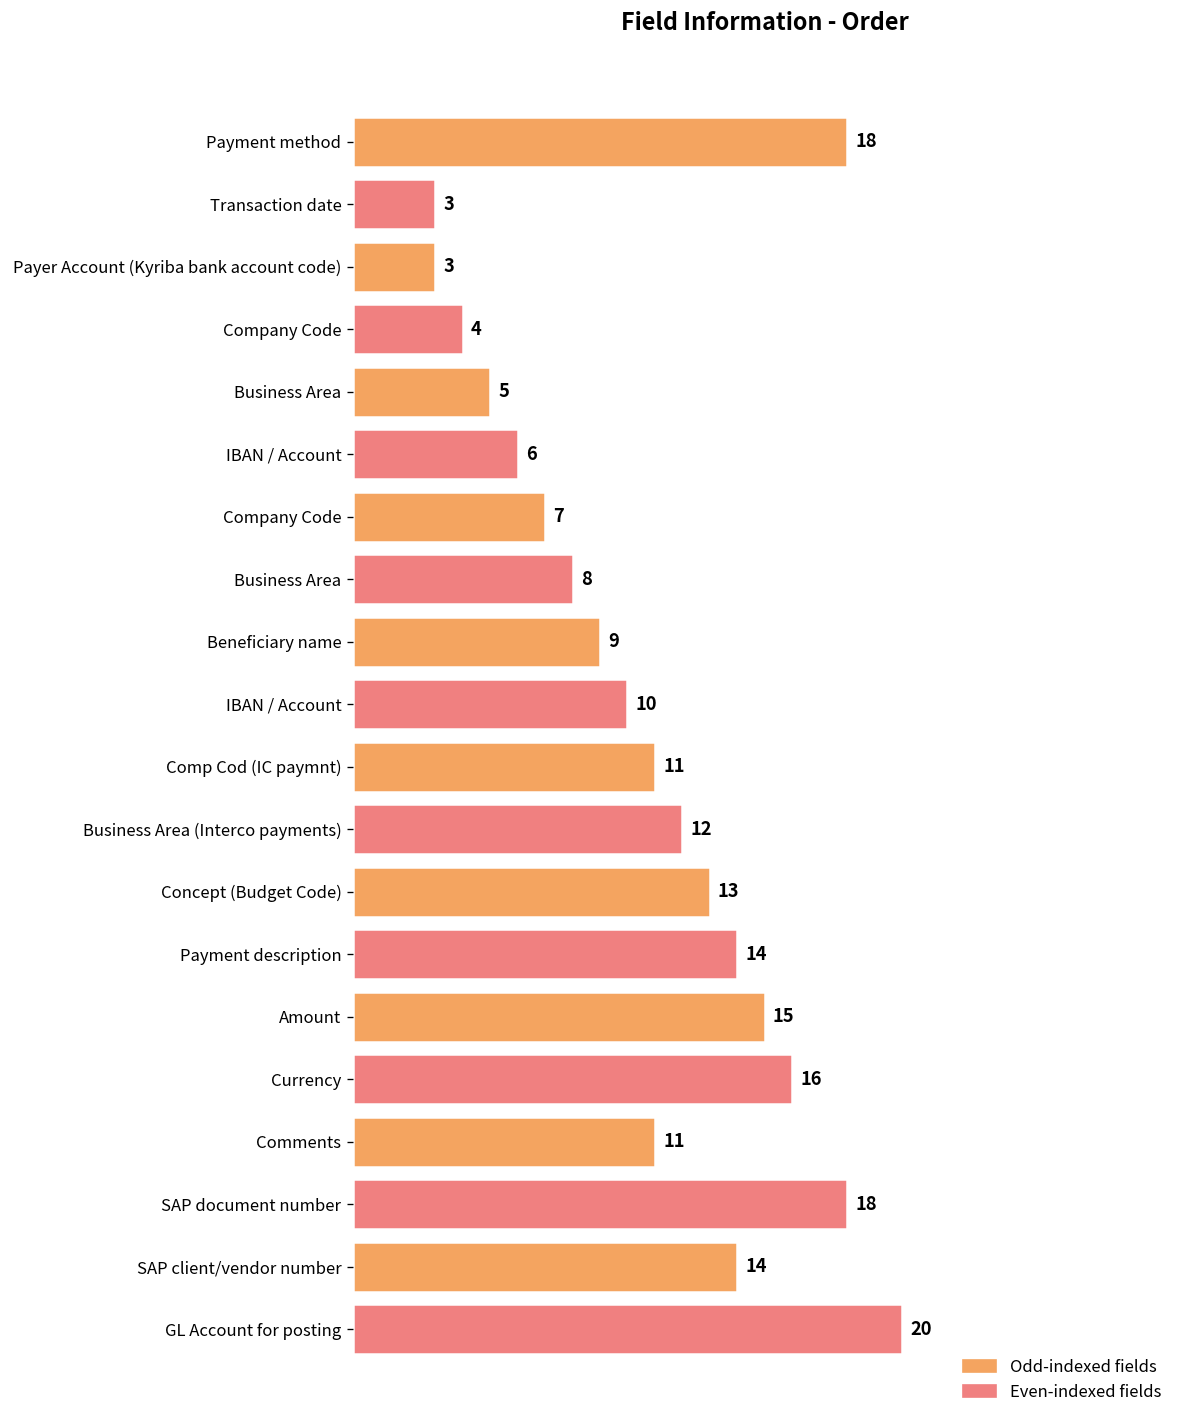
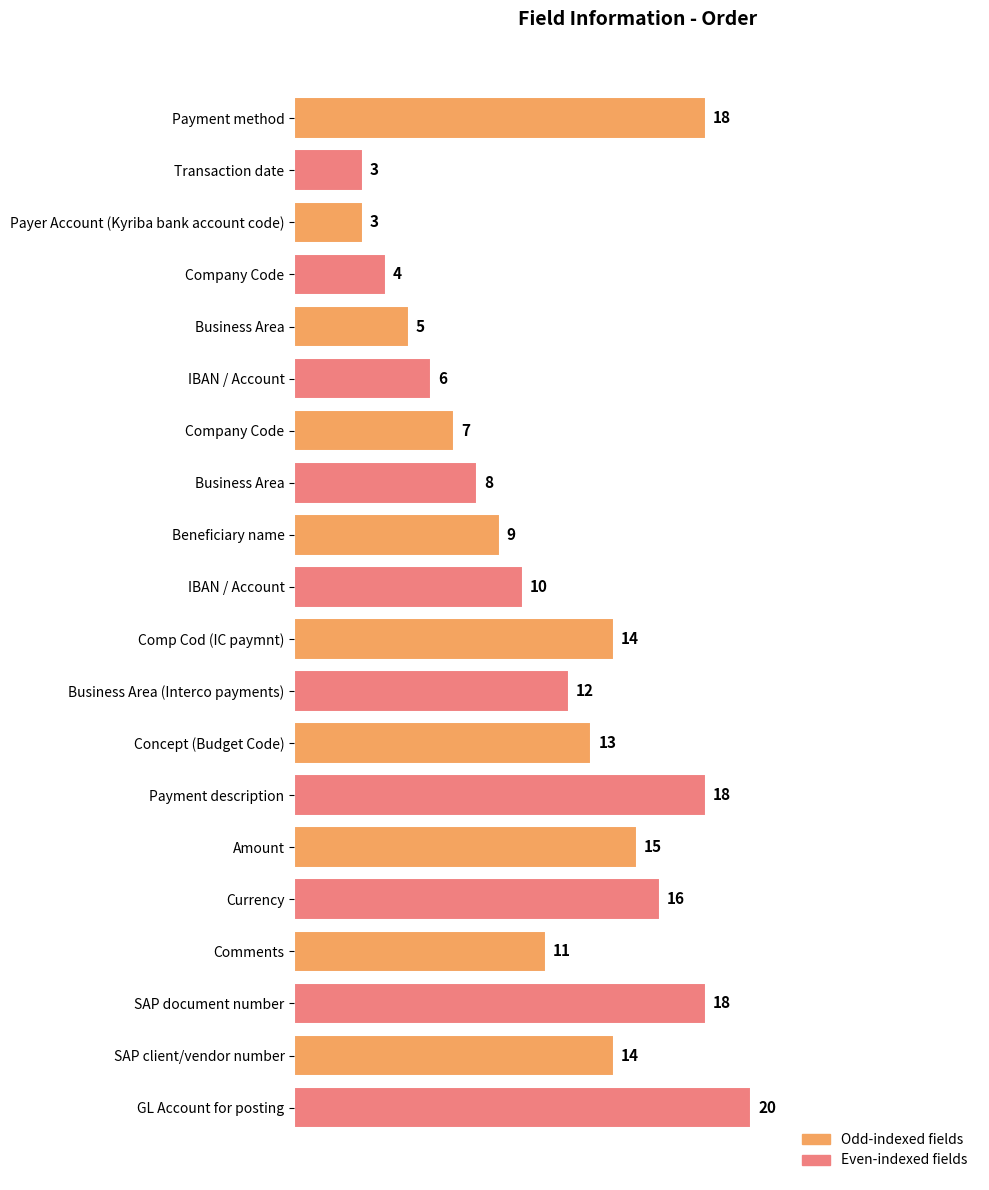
Comp Cod (IC paymnt): 11 -> 14
Payment description: 14 -> 18
